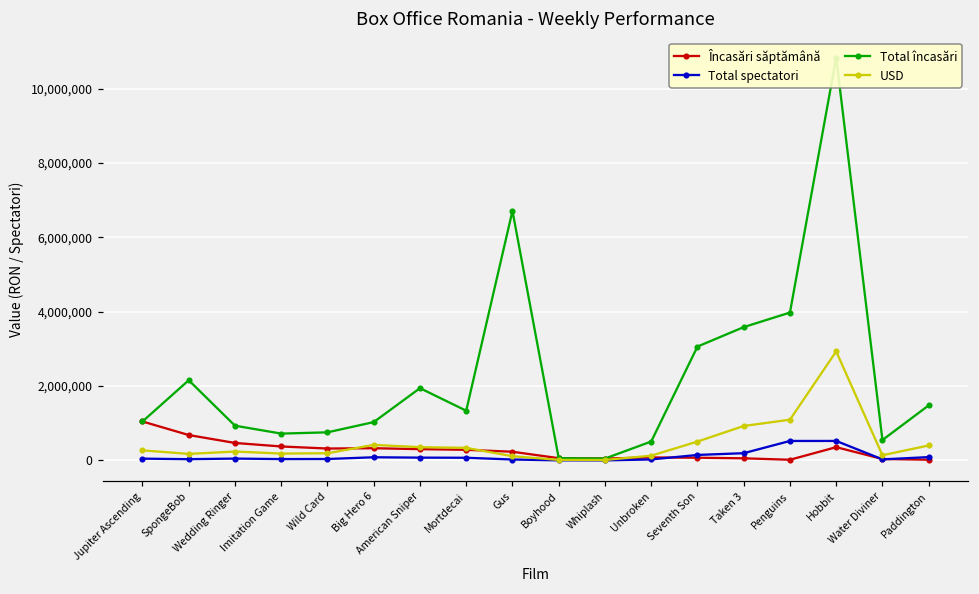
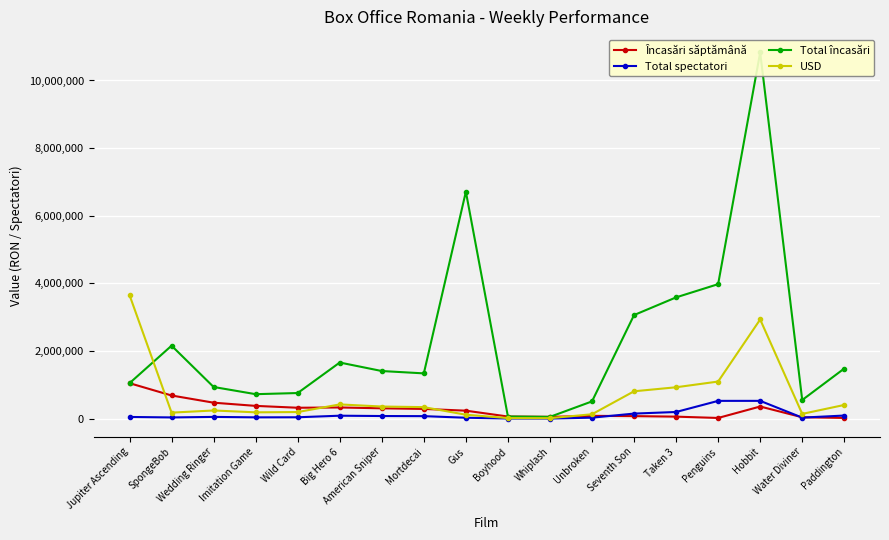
USD, Jupiter Ascending: 300,000 -> 3,700,000
Total încasări, Big Hero 6: 1,000,000 -> 1,700,000
Total încasări, American Sniper: 1,900,000 -> 1,400,000
USD, Seventh Son: 500,000 -> 800,000
